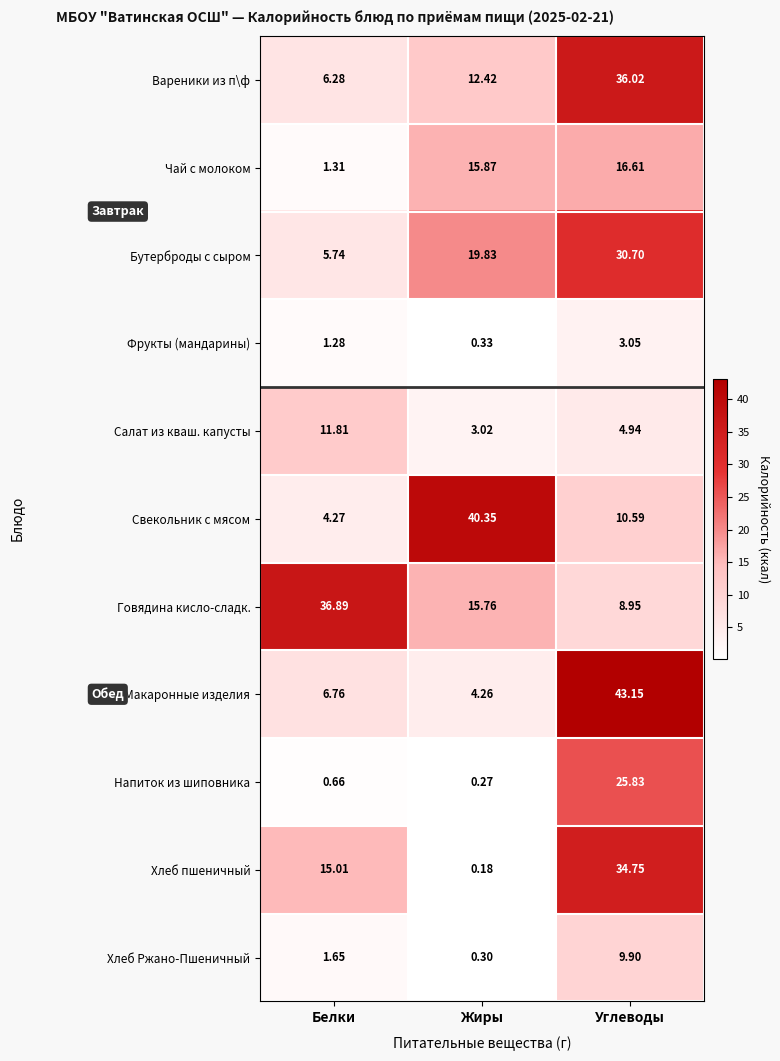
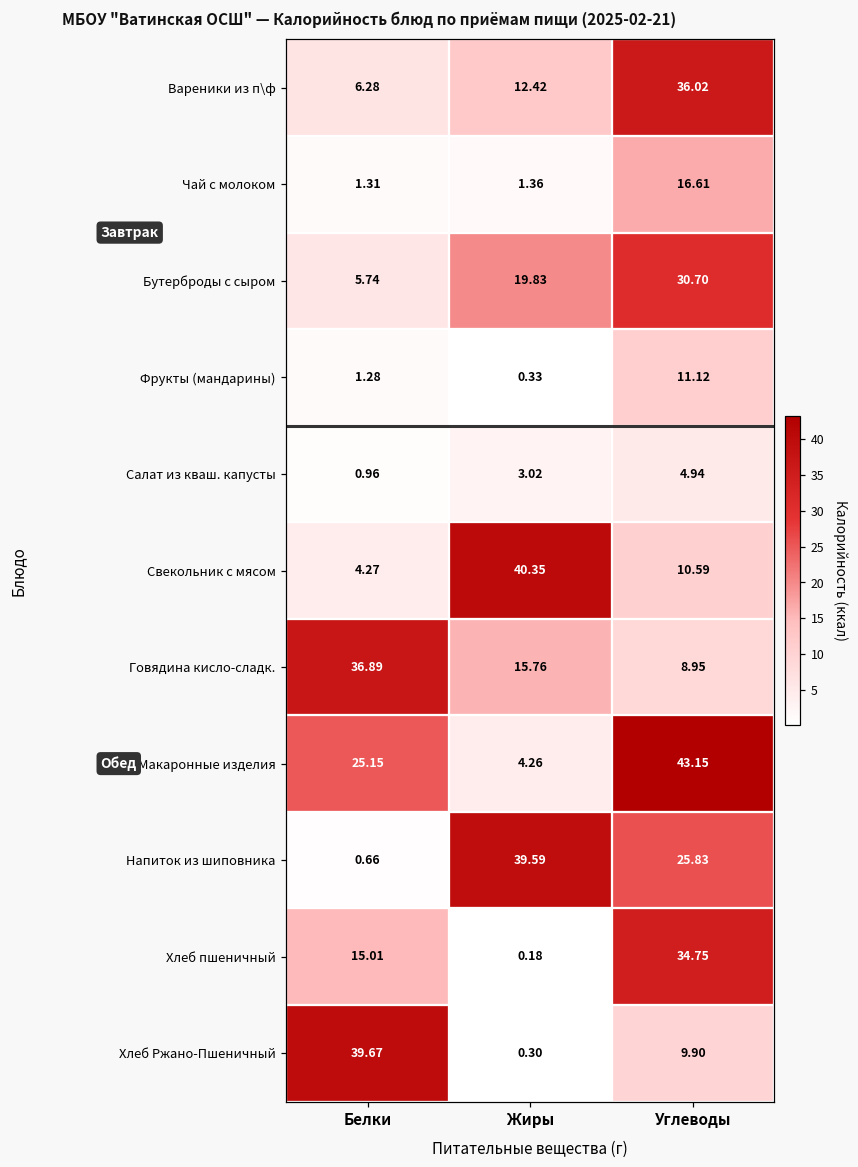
Чай с молоком, Жиры: 15.87 -> 1.36
Фрукты (мандарины), Углеводы: 3.05 -> 11.12
Салат из кваш. капусты, Белки: 11.81 -> 0.96
Макаронные изделия, Белки: 6.76 -> 25.15
Напиток из шиповника, Жиры: 0.27 -> 39.59
Хлеб Ржано-Пшеничный, Белки: 1.65 -> 39.67
